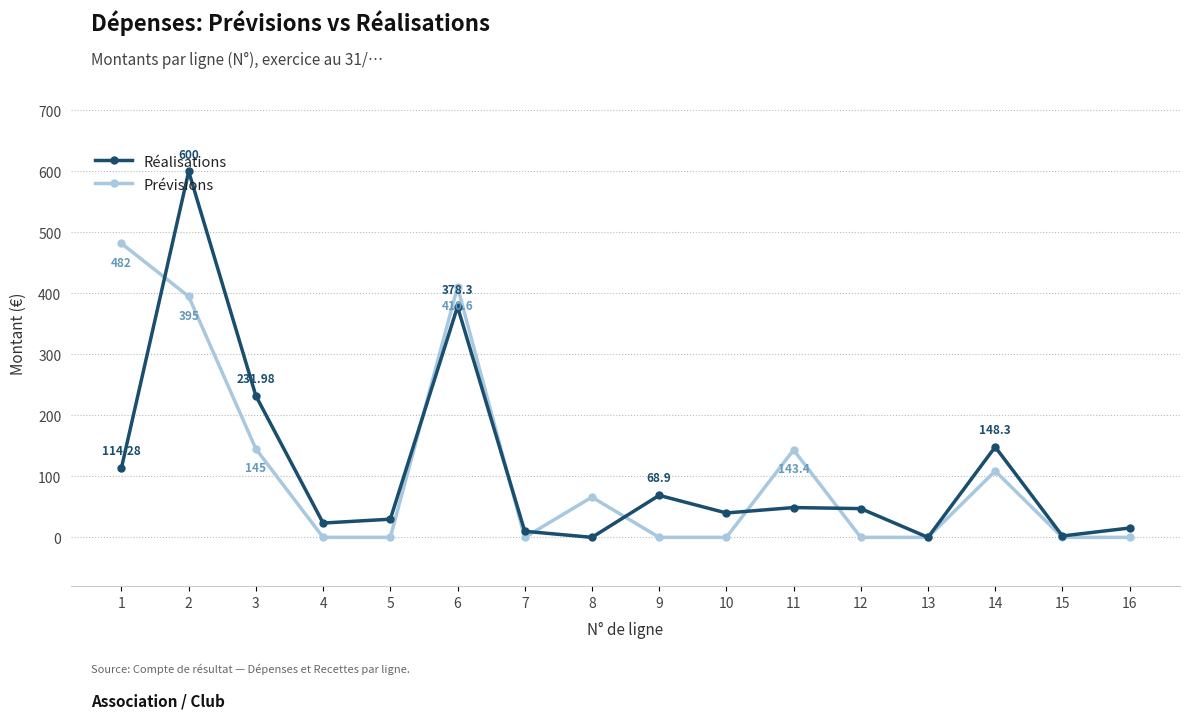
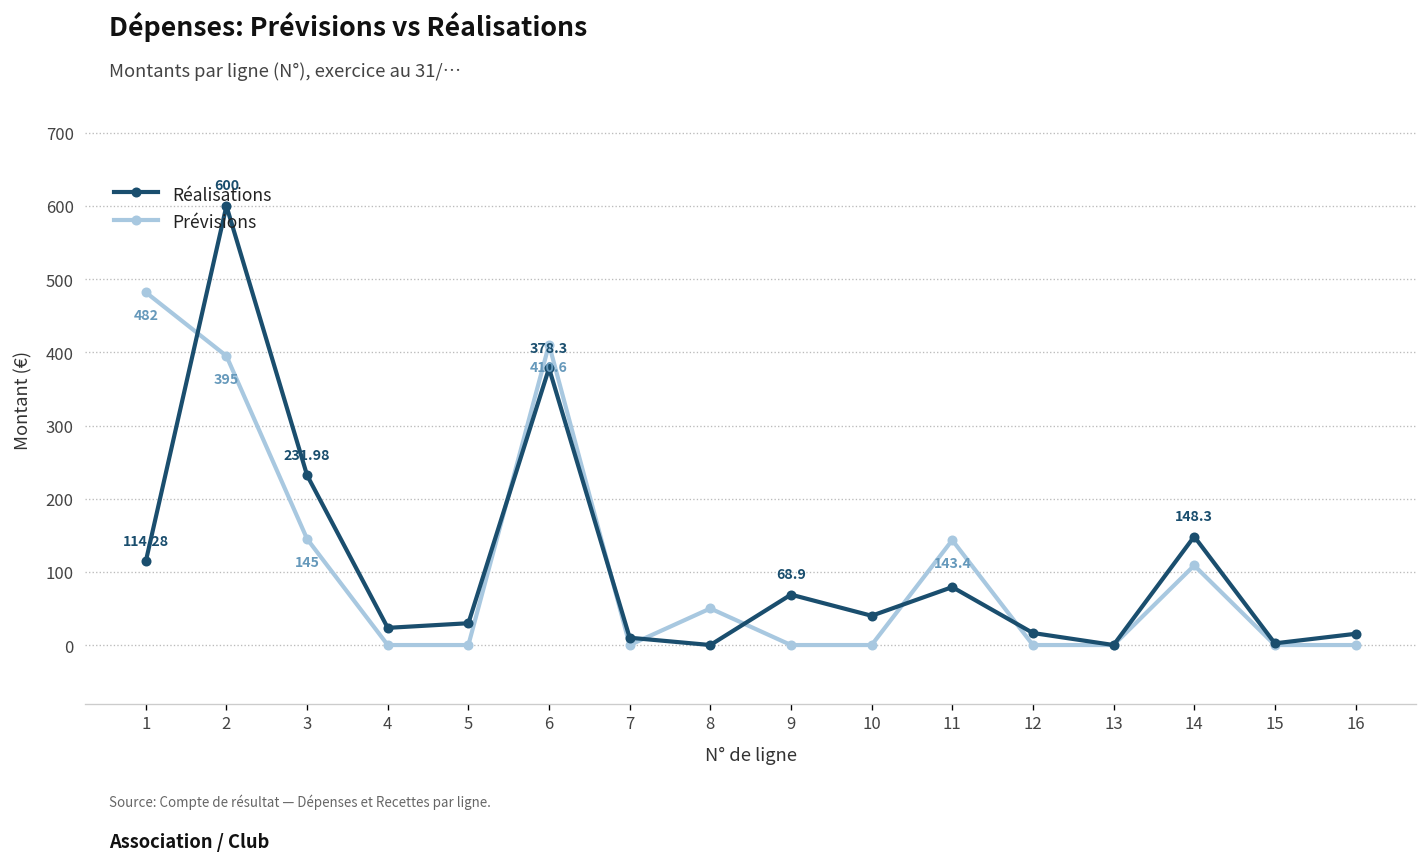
Prévisions, 8: 70 -> 50
Réalisations, 11: 50 -> 80
Réalisations, 12: 50 -> 20
